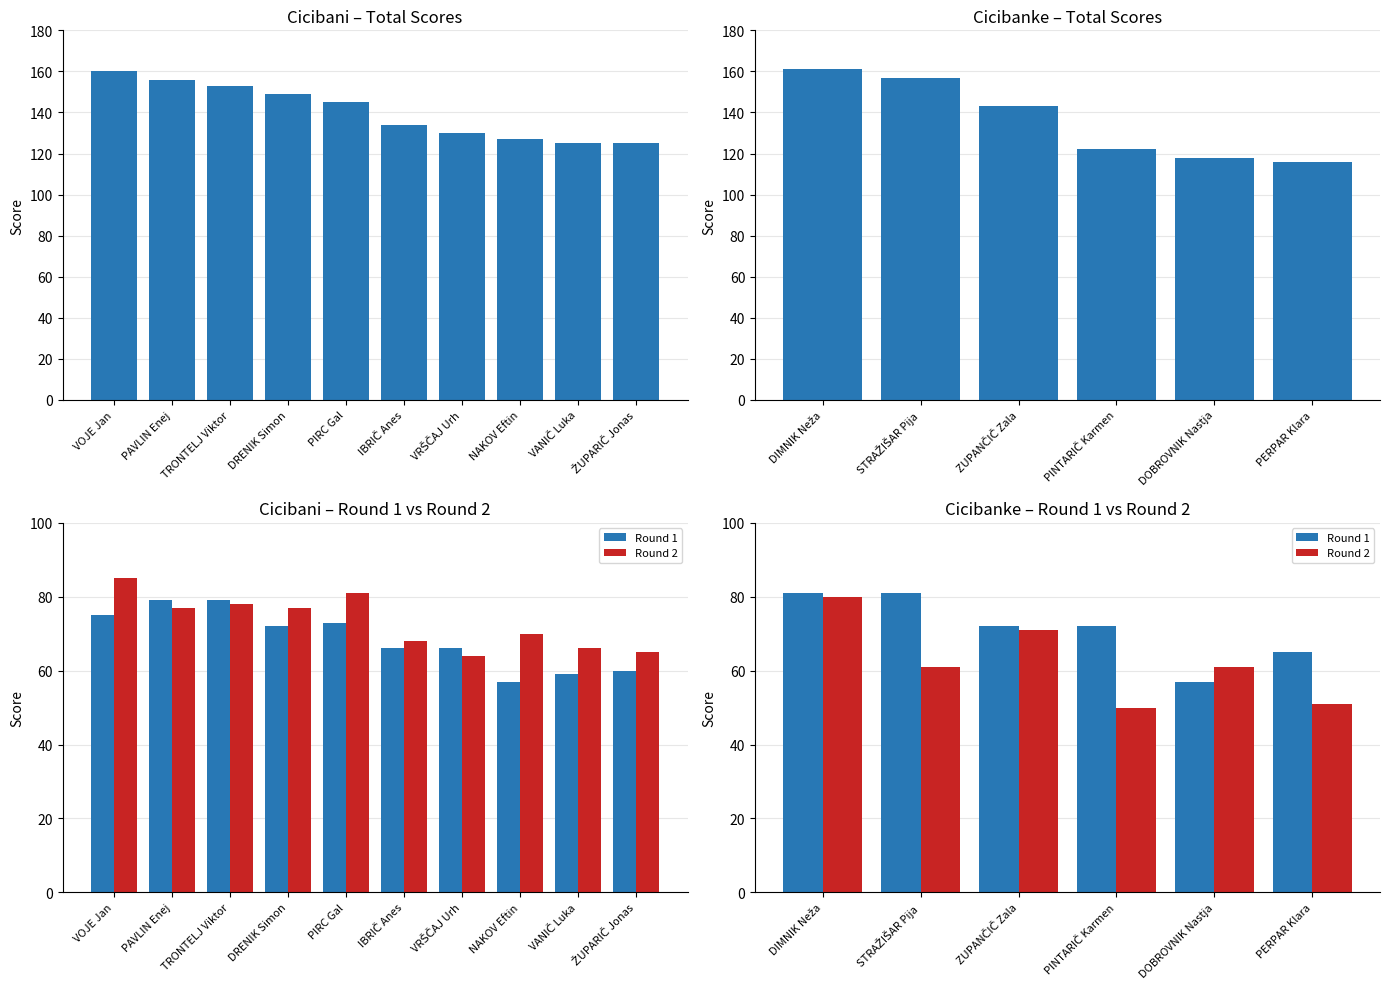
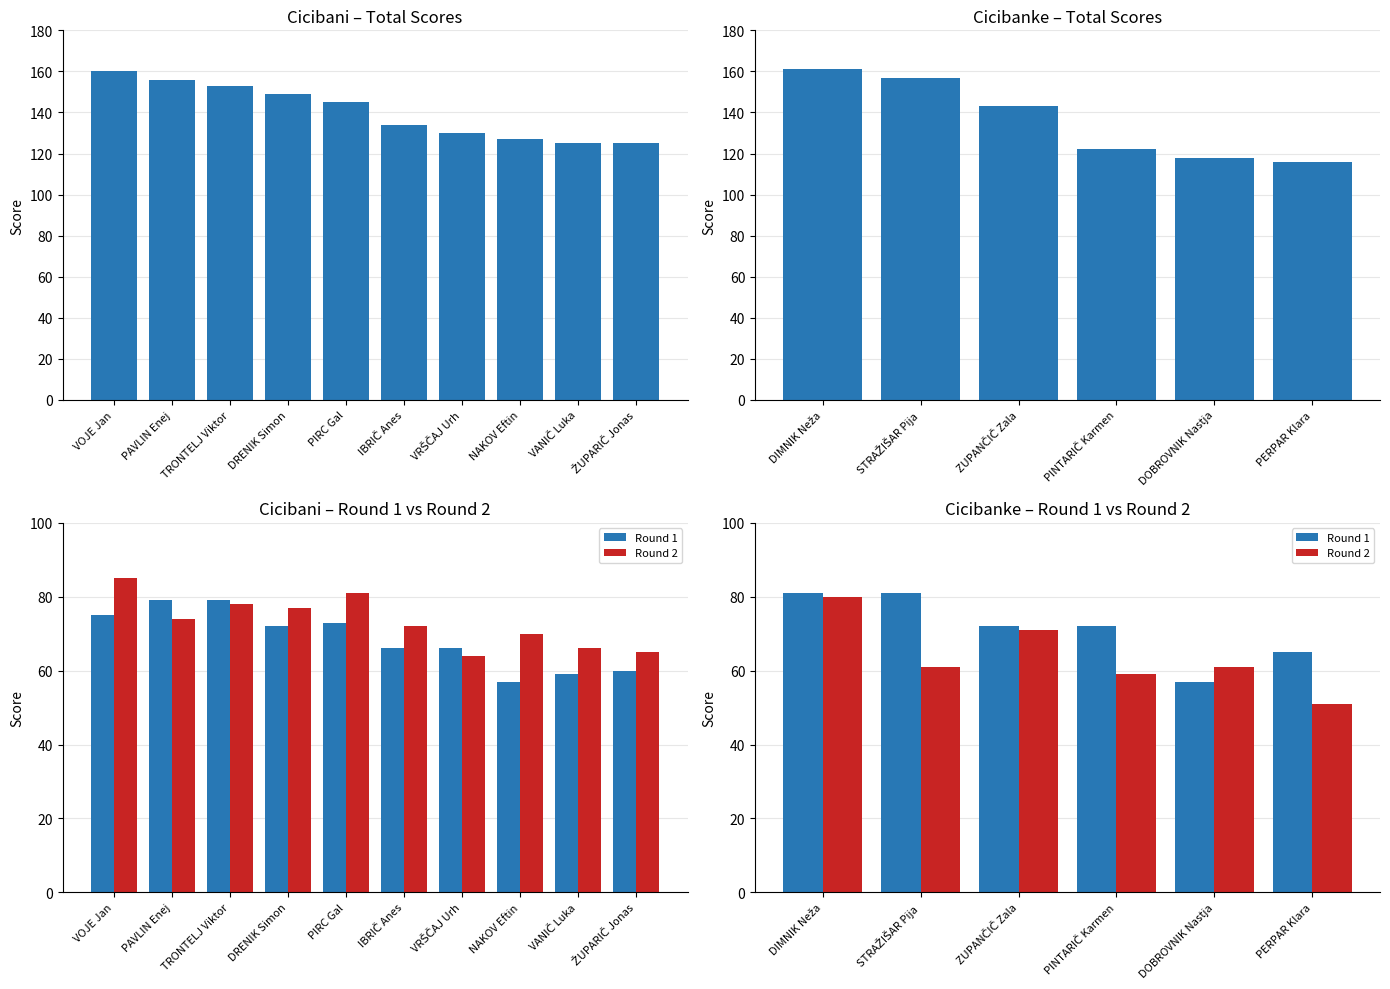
Cicibani – Round 1 vs Round 2, Round 2, PAVLIN Enej: 77 -> 74
Cicibani – Round 1 vs Round 2, Round 2, IBRIČ Anes: 68 -> 72
Cicibanke – Round 1 vs Round 2, Round 2, PINTARIČ Karmen: 50 -> 59
